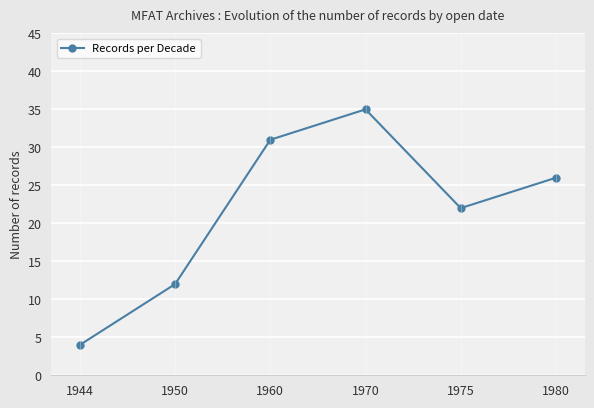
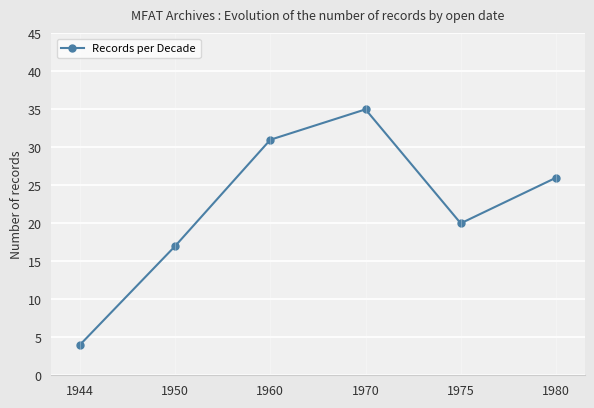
1950: 12 -> 17
1975: 22 -> 20
